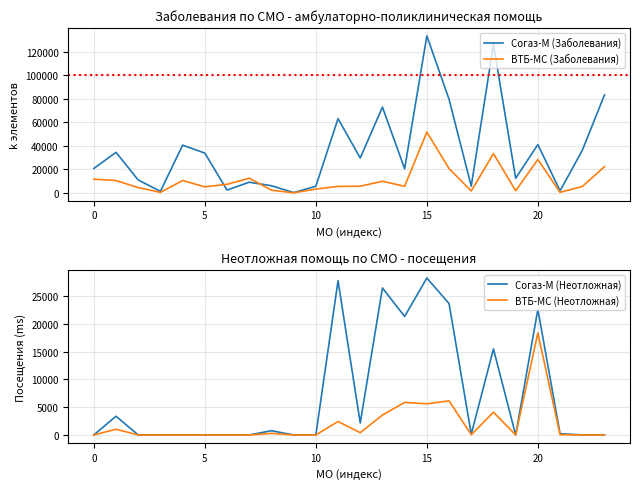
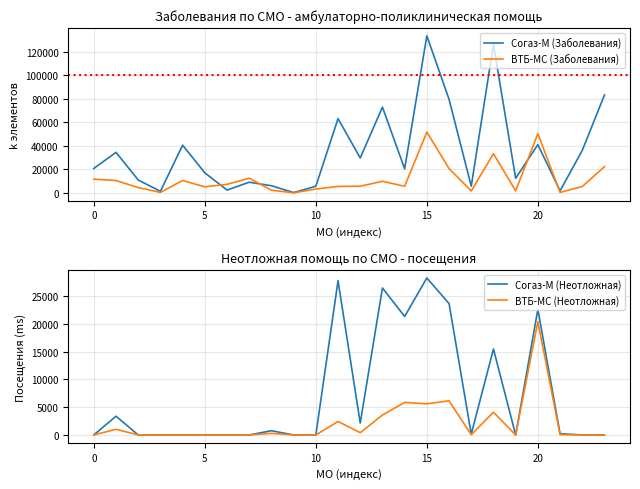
Заболевания по СМО - амбулаторно-поликлиническая помощь, Согаз-М (Заболевания), 5: 34000 -> 17000
Заболевания по СМО - амбулаторно-поликлиническая помощь, ВТБ-МС (Заболевания), 20: 28000 -> 50000
Неотложная помощь по СМО - посещения, ВТБ-МС (Неотложная), 20: 18000 -> 20000
